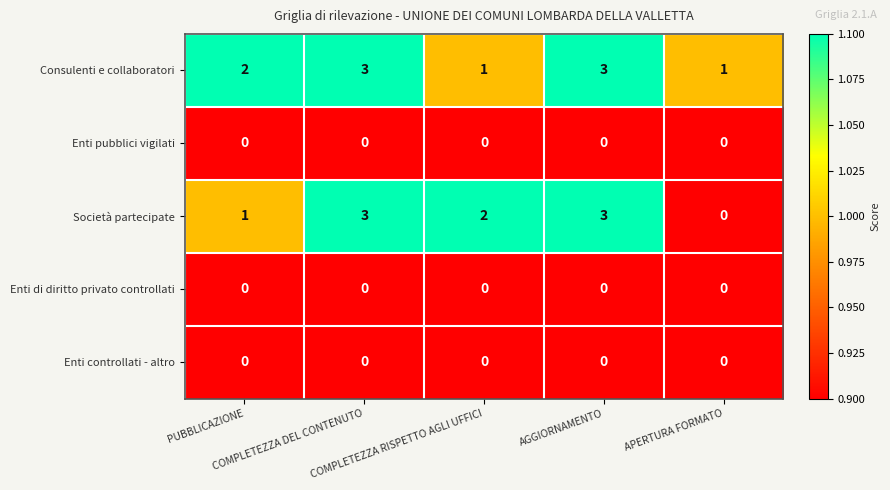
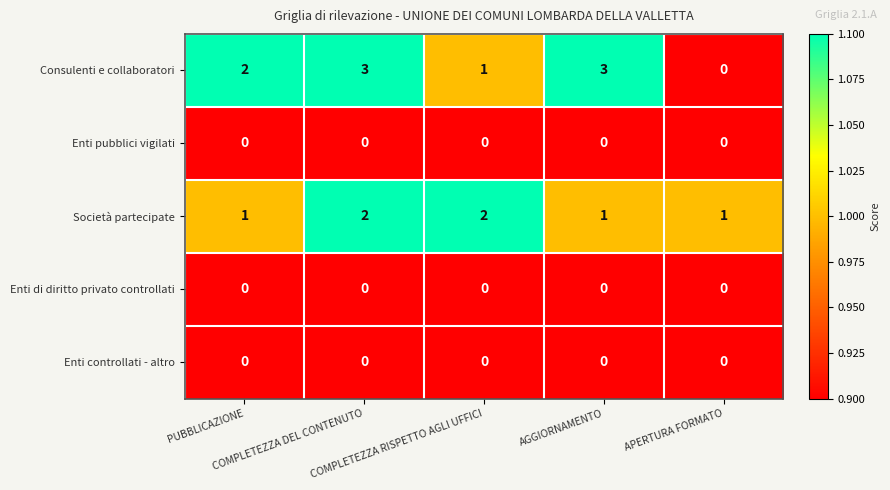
Consulenti e collaboratori, APERTURA FORMATO: 1 -> 0
Società partecipate, COMPLETEZZA DEL CONTENUTO: 3 -> 2
Società partecipate, AGGIORNAMENTO: 3 -> 1
Società partecipate, APERTURA FORMATO: 0 -> 1
